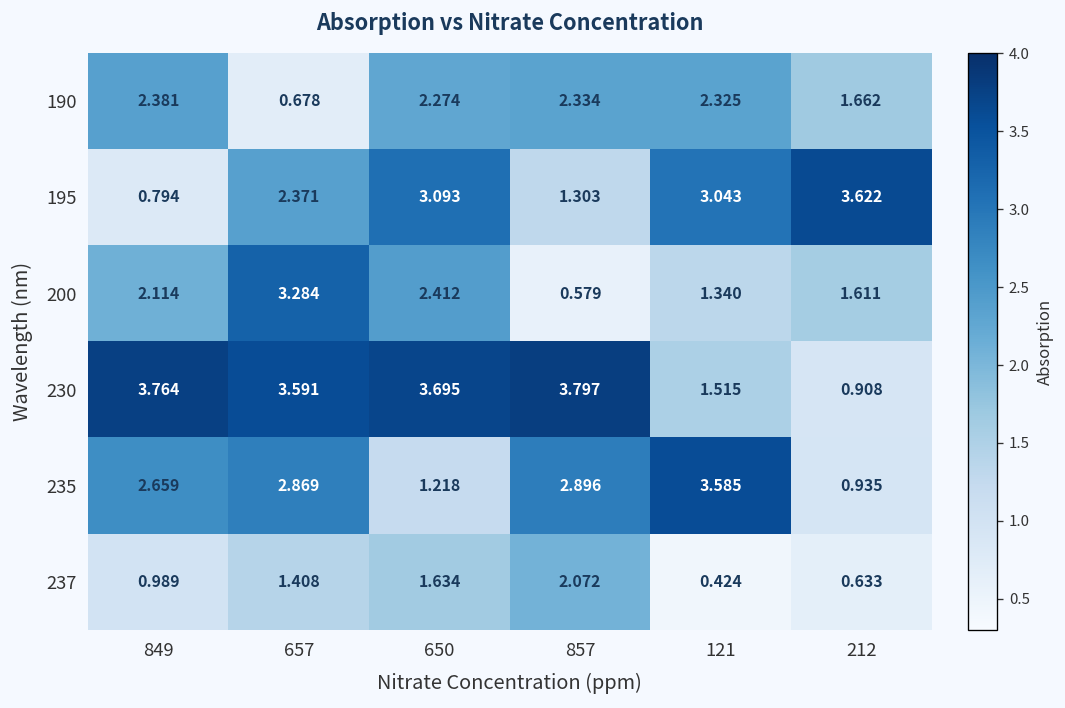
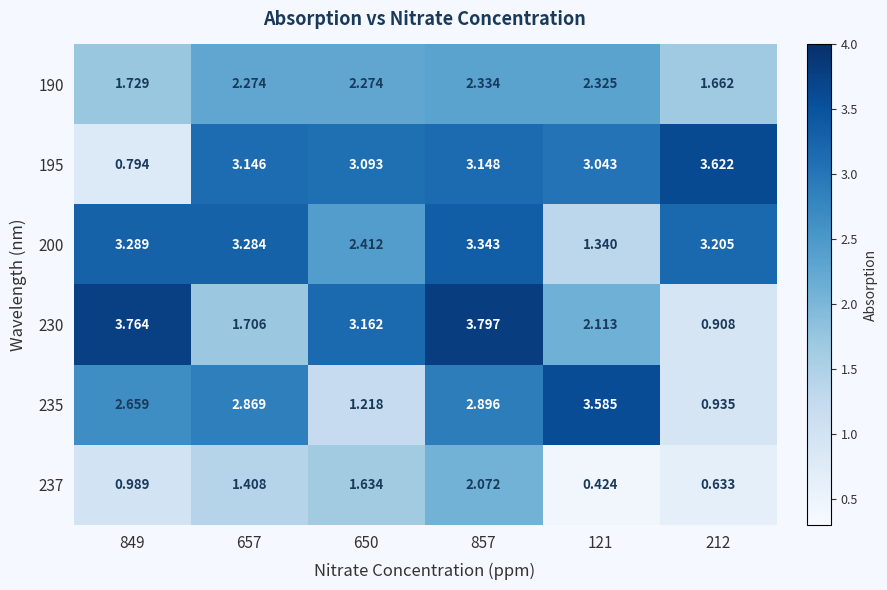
190, 849: 2.381 -> 1.729
190, 657: 0.678 -> 2.274
195, 657: 2.371 -> 3.146
195, 857: 1.303 -> 3.148
200, 849: 2.114 -> 3.289
200, 857: 0.579 -> 3.343
200, 212: 1.611 -> 3.205
230, 657: 3.591 -> 1.706
230, 650: 3.695 -> 3.162
230, 121: 1.515 -> 2.113
